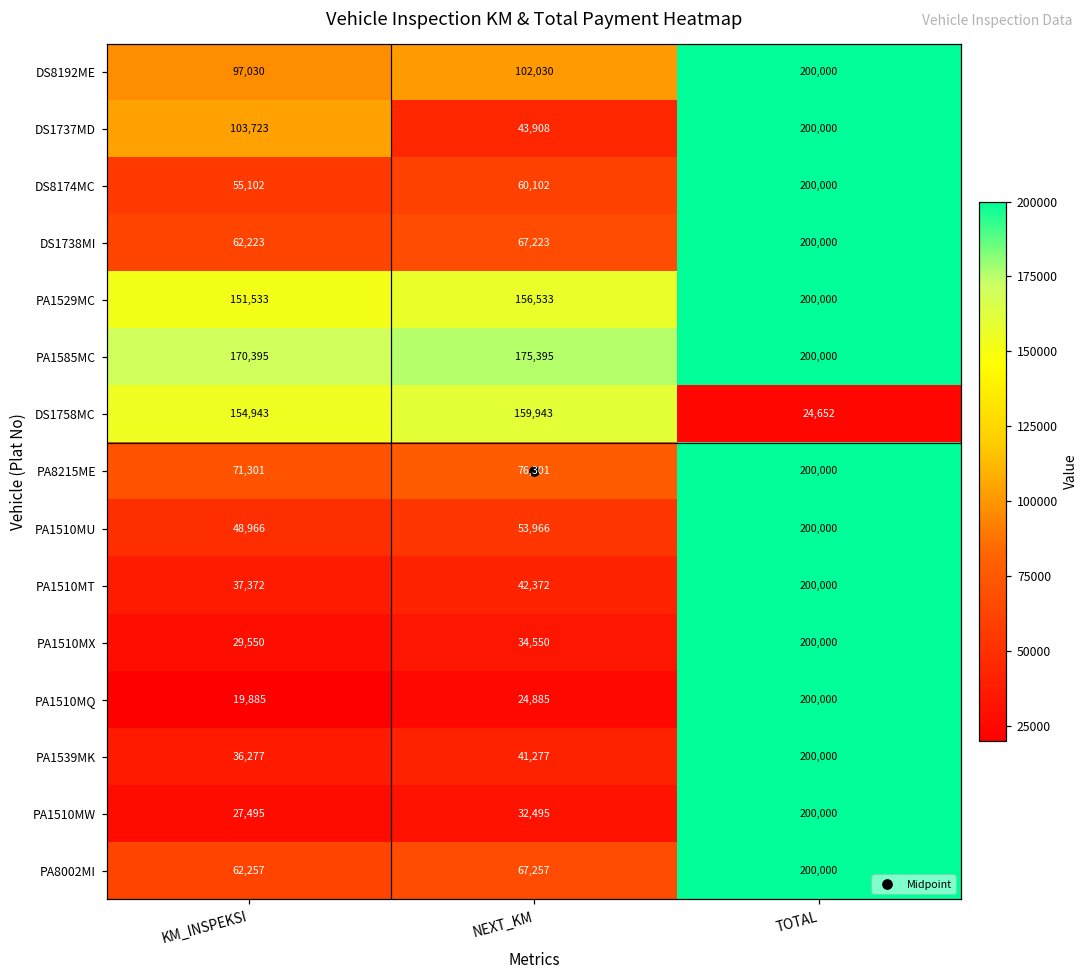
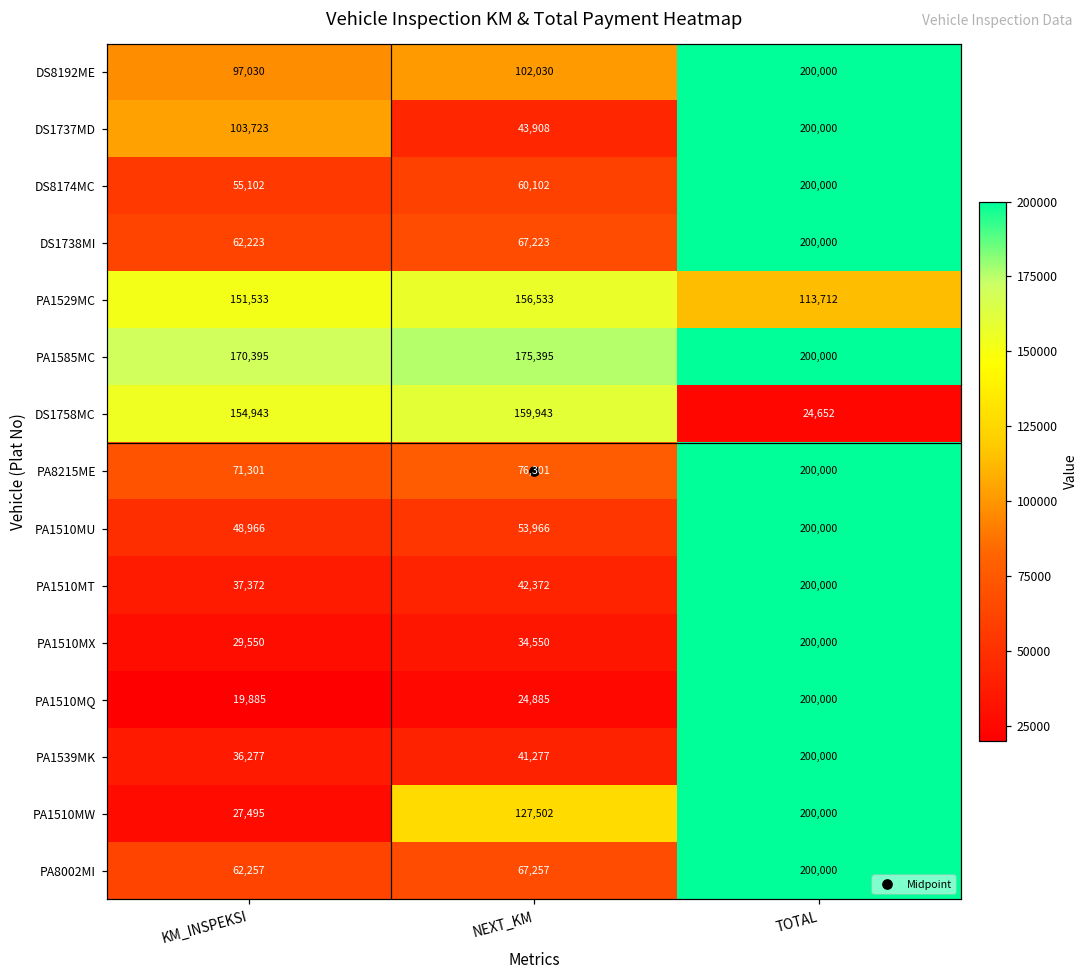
PA1529MC, TOTAL: 200,000 -> 113,712
PA1510MW, NEXT_KM: 32,495 -> 127,502
